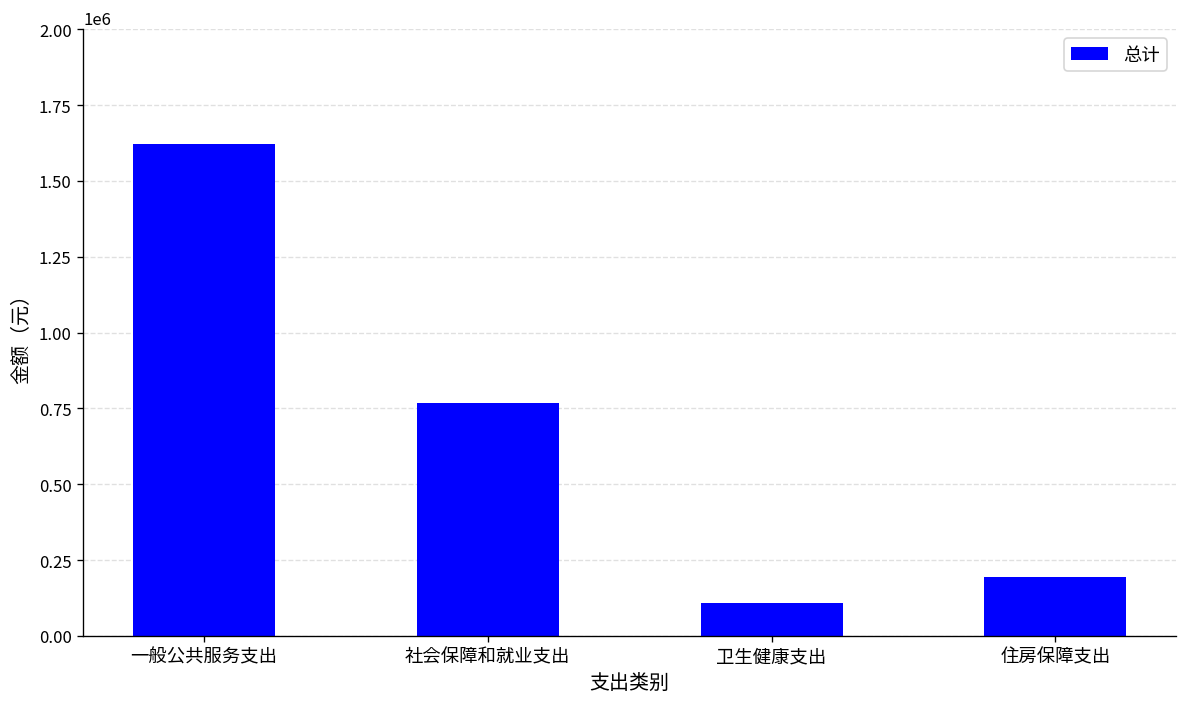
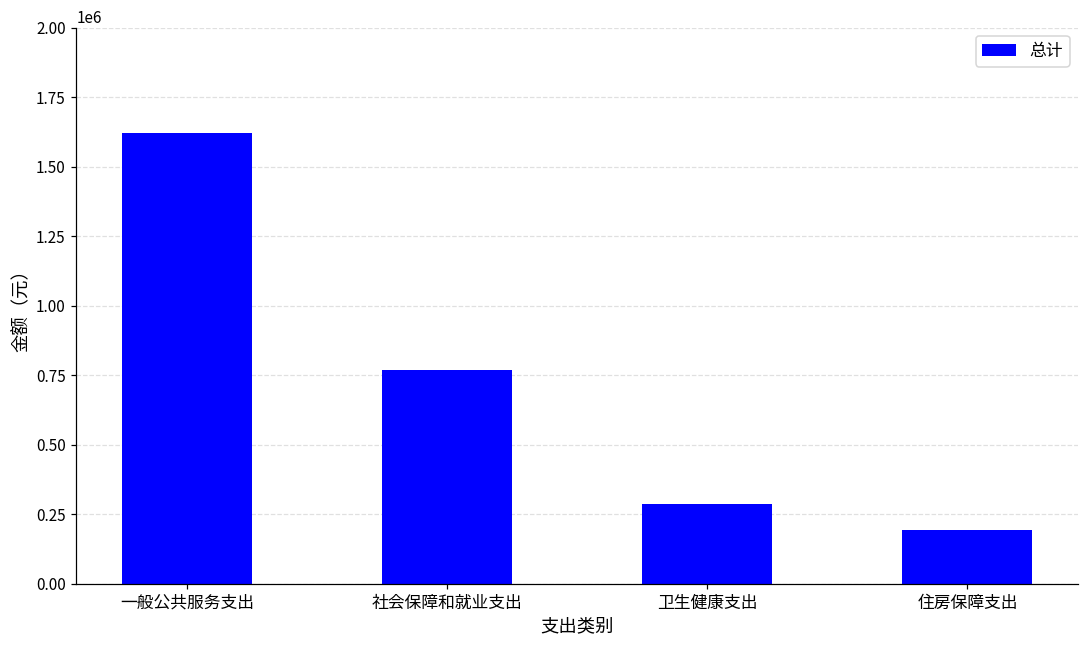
卫生健康支出: 110000 -> 290000
